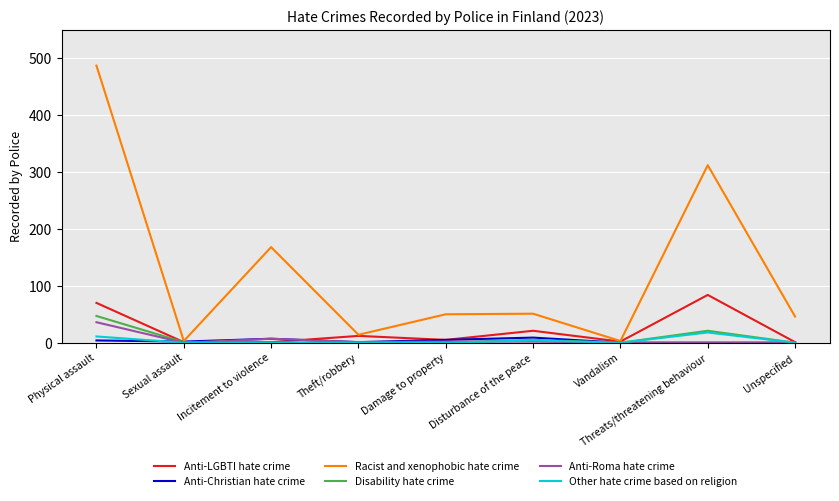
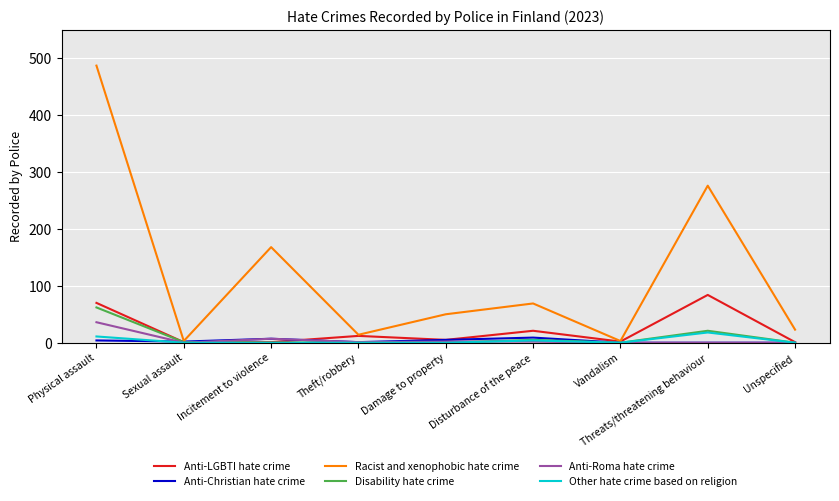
Disability hate crime, Physical assault: 50 -> 60
Racist and xenophobic hate crime, Disturbance of the peace: 50 -> 70
Racist and xenophobic hate crime, Threats/threatening behaviour: 310 -> 280
Racist and xenophobic hate crime, Unspecified: 50 -> 20
